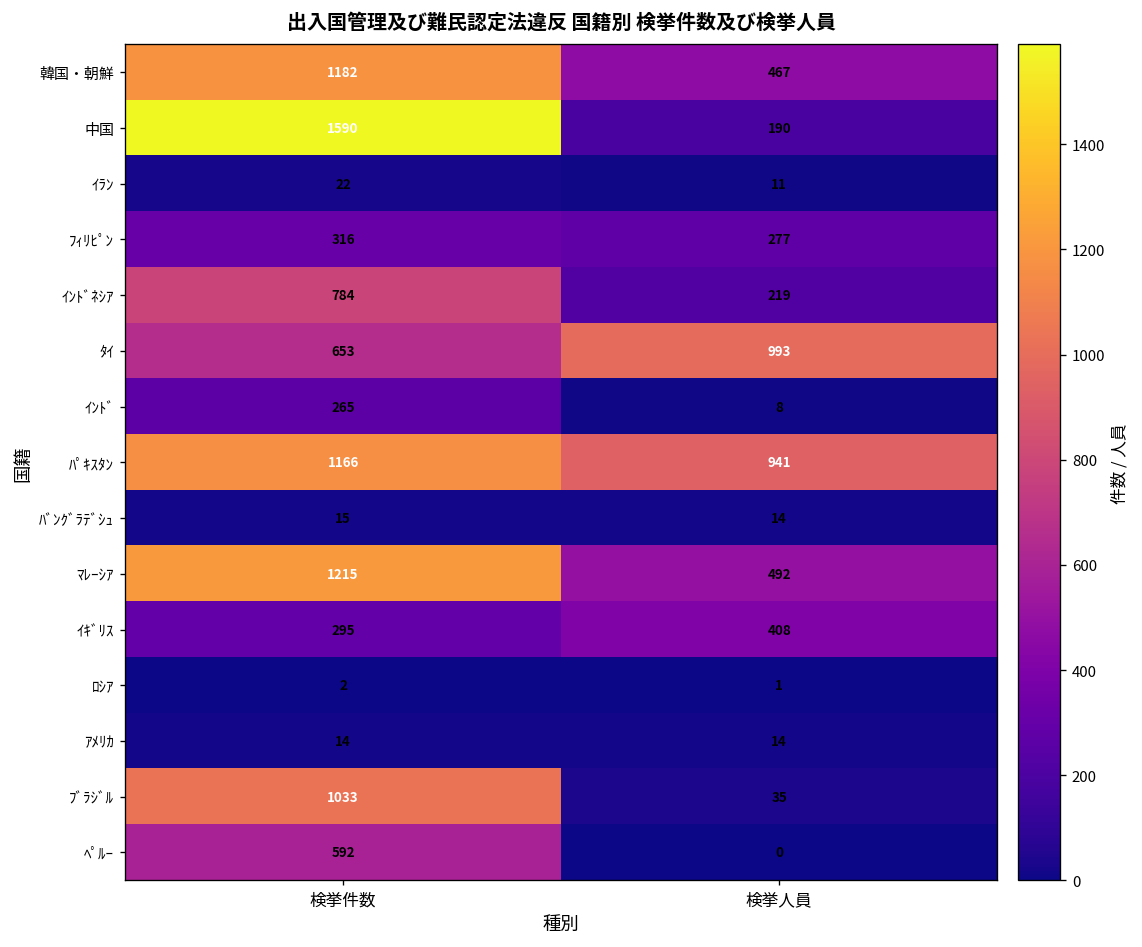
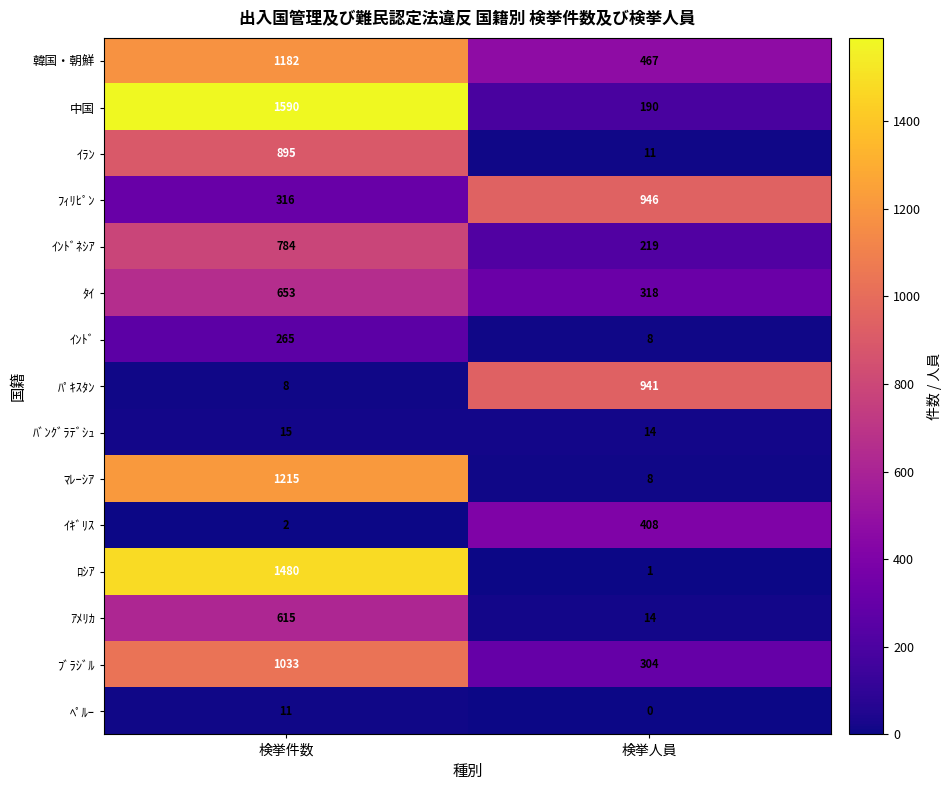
ｲﾗﾝ, 検挙件数: 22 -> 895
ﾌｨﾘﾋﾟﾝ, 検挙人員: 277 -> 946
ﾀｲ, 検挙人員: 993 -> 318
ﾊﾟｷｽﾀﾝ, 検挙件数: 1166 -> 8
ﾏﾚｰｼｱ, 検挙人員: 492 -> 8
ｲｷﾞﾘｽ, 検挙件数: 295 -> 2
ﾛｼｱ, 検挙件数: 2 -> 1480
ｱﾒﾘｶ, 検挙件数: 14 -> 615
ﾌﾞﾗｼﾞﾙ, 検挙人員: 35 -> 304
ﾍﾟﾙｰ, 検挙件数: 592 -> 11
